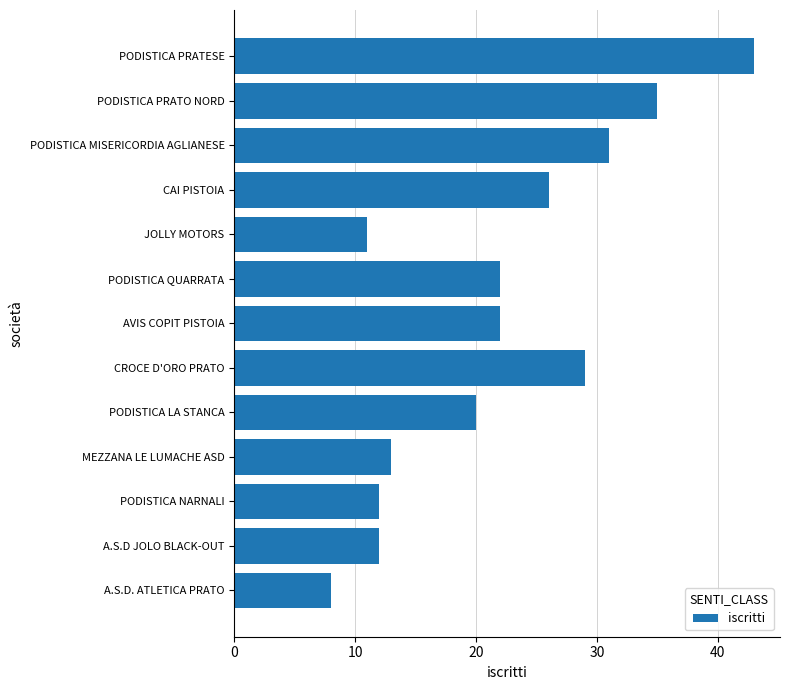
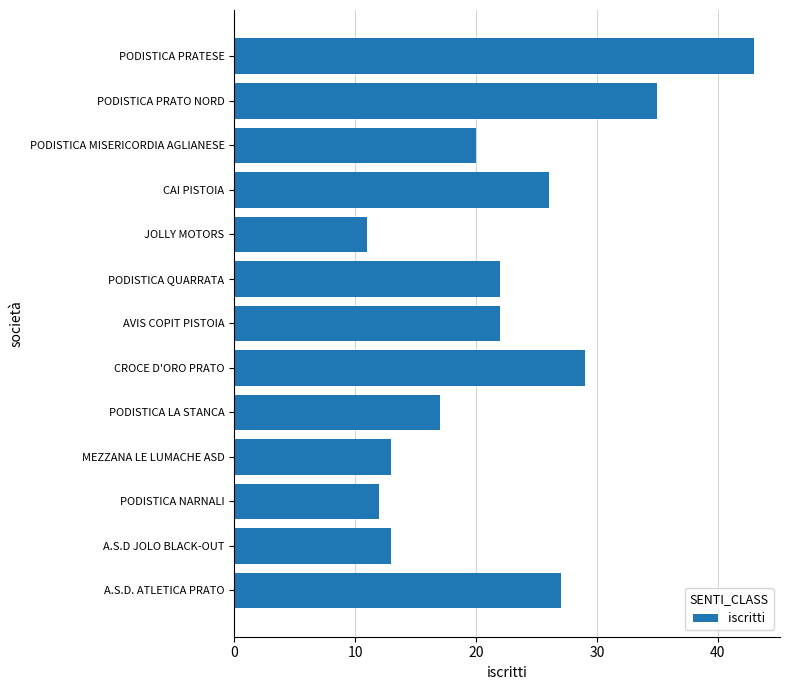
PODISTICA MISERICORDIA AGLIANESE: 31 -> 20
PODISTICA LA STANCA: 20 -> 17
A.S.D JOLO BLACK-OUT: 12 -> 13
A.S.D. ATLETICA PRATO: 8 -> 27
